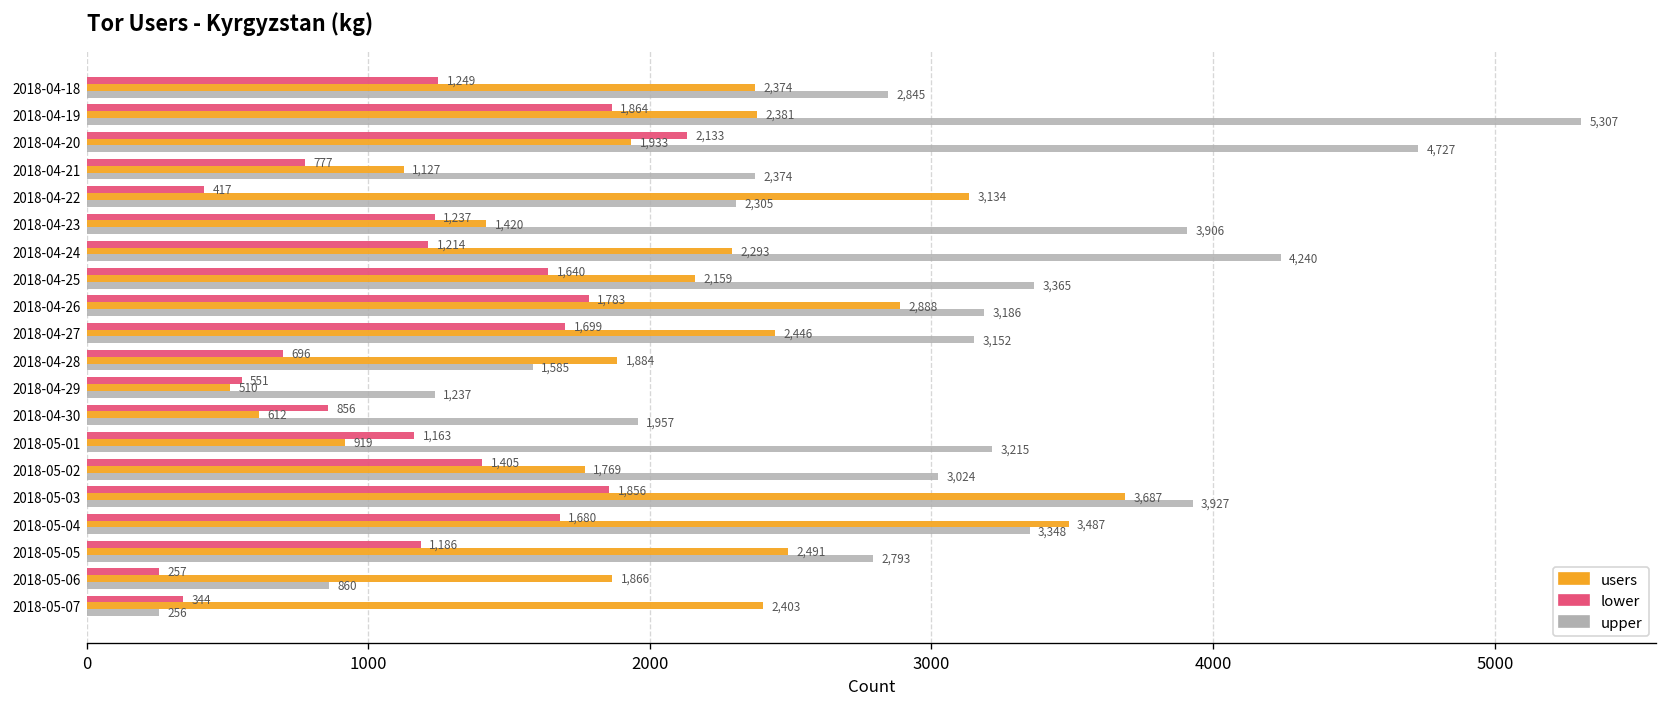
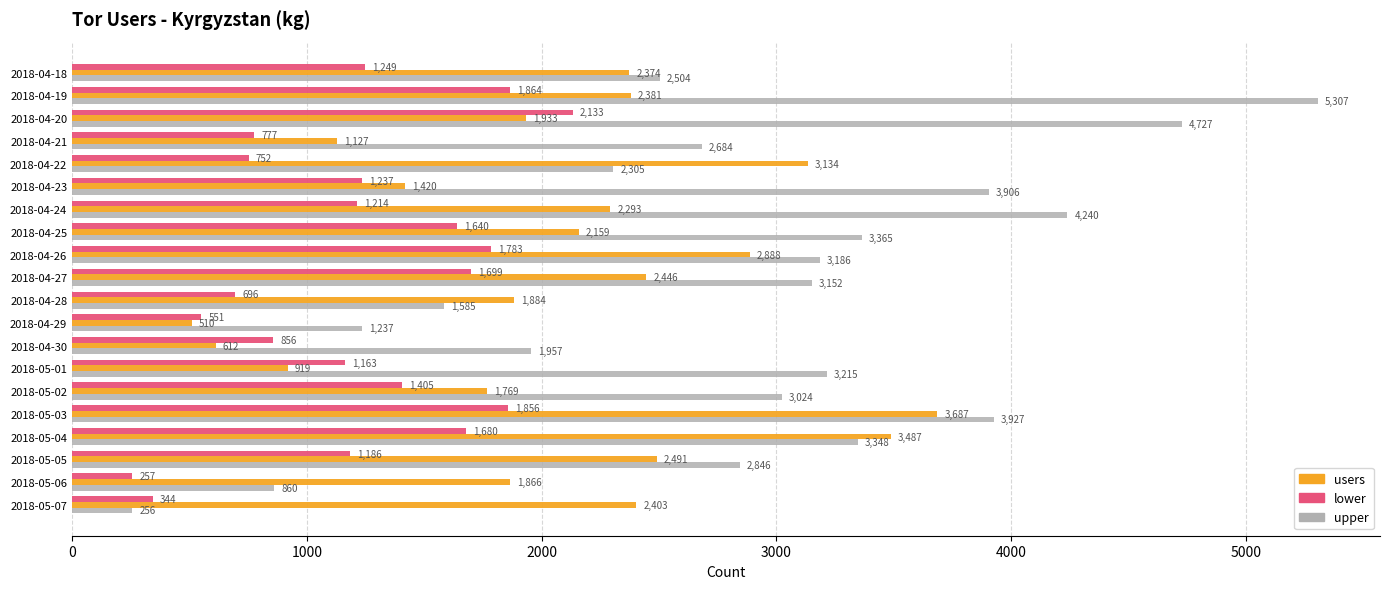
upper, 2018-04-18: 2,845 -> 2,504
upper, 2018-04-21: 2,374 -> 2,684
lower, 2018-04-22: 417 -> 752
upper, 2018-05-05: 2,793 -> 2,846
